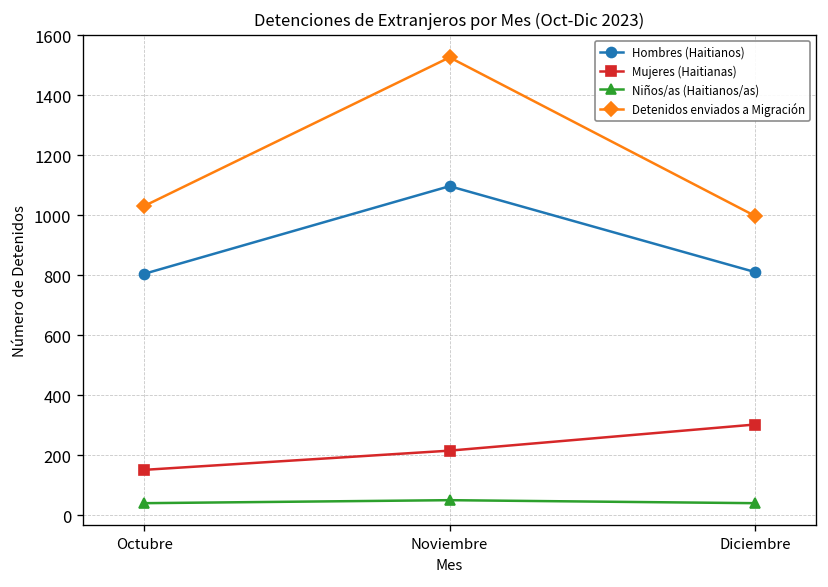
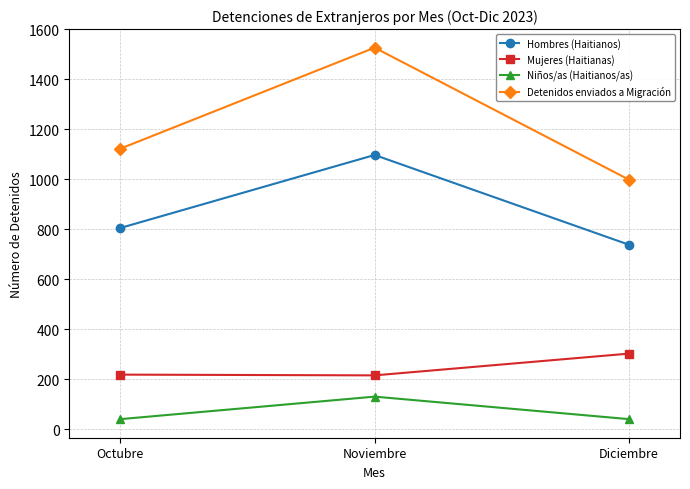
Mujeres (Haitianas), Octubre: 150 -> 220
Detenidos enviados a Migración, Octubre: 1030 -> 1120
Niños/as (Haitianos/as), Noviembre: 50 -> 130
Hombres (Haitianos), Diciembre: 810 -> 740
